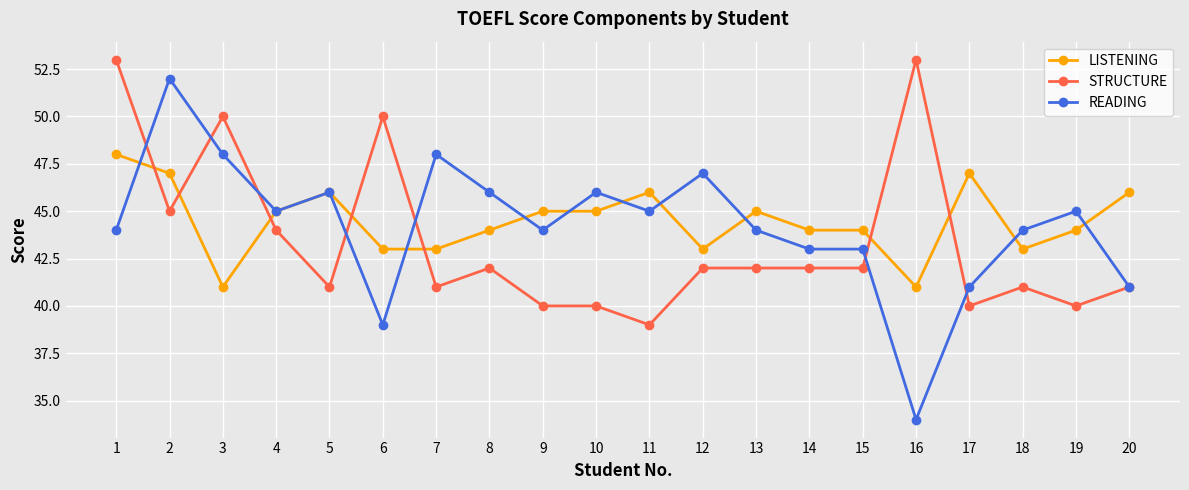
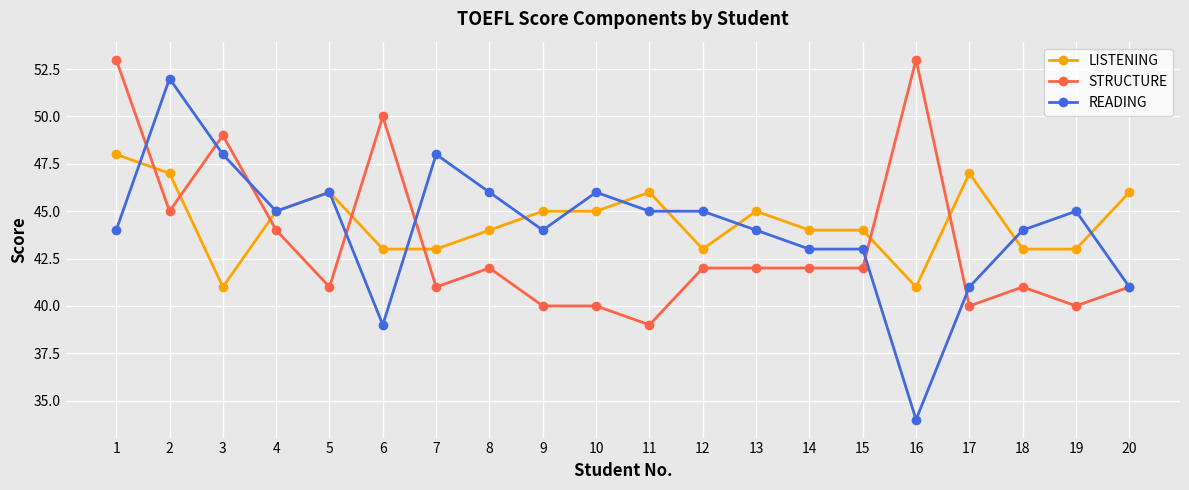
STRUCTURE, 3: 50 -> 49
READING, 12: 47 -> 45
LISTENING, 19: 44 -> 43
